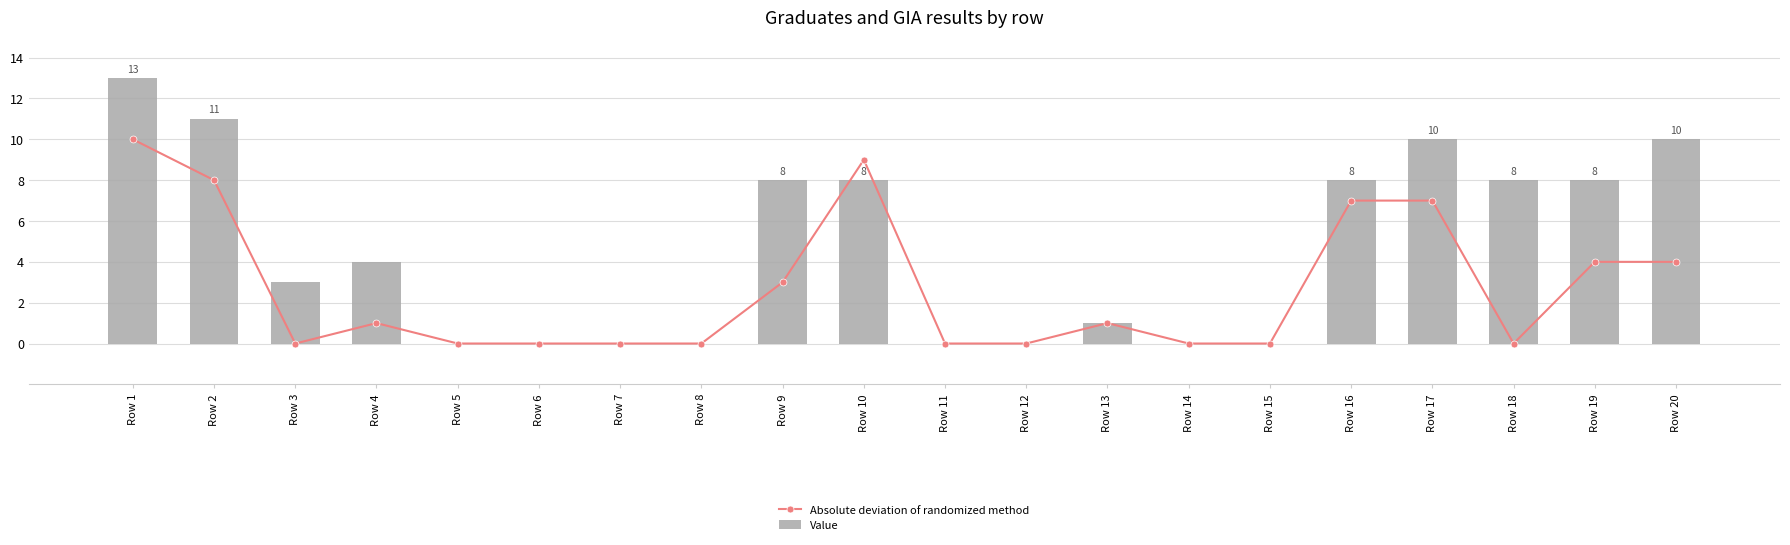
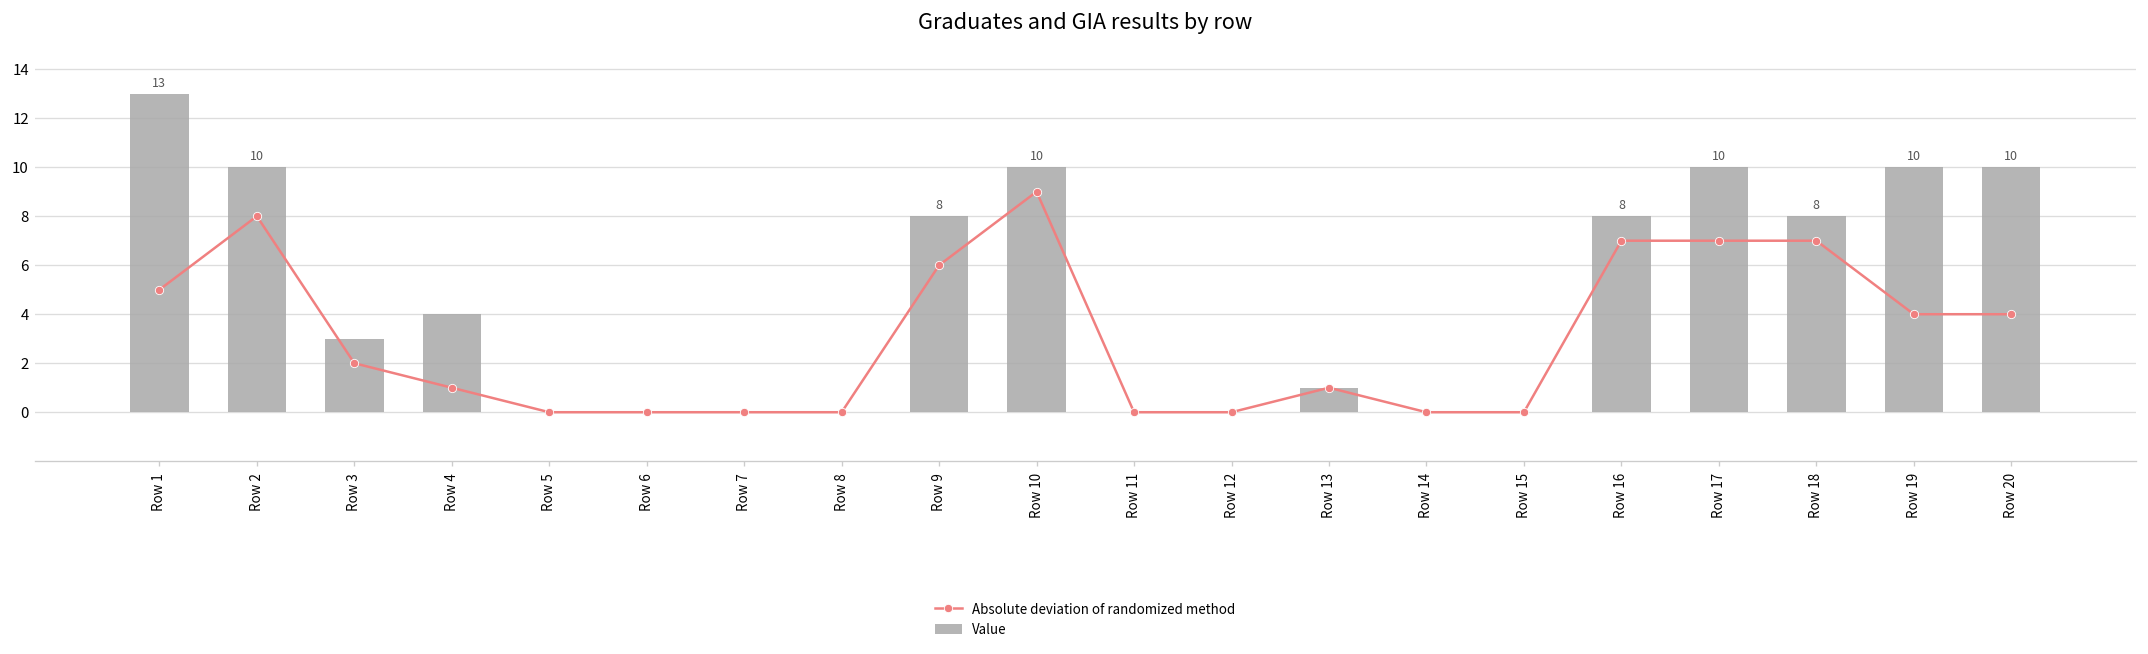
Absolute deviation of randomized method, Row 1: 10 -> 5
Value, Row 2: 11 -> 10
Absolute deviation of randomized method, Row 3: 0 -> 2
Absolute deviation of randomized method, Row 9: 3 -> 6
Value, Row 10: 8 -> 10
Absolute deviation of randomized method, Row 18: 0 -> 7
Value, Row 19: 8 -> 10
